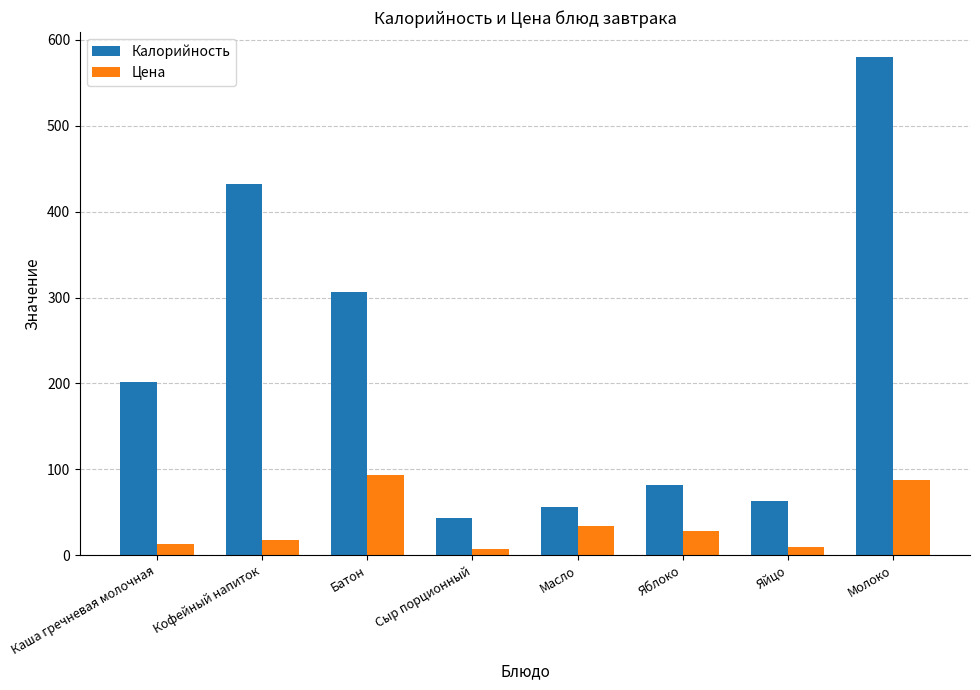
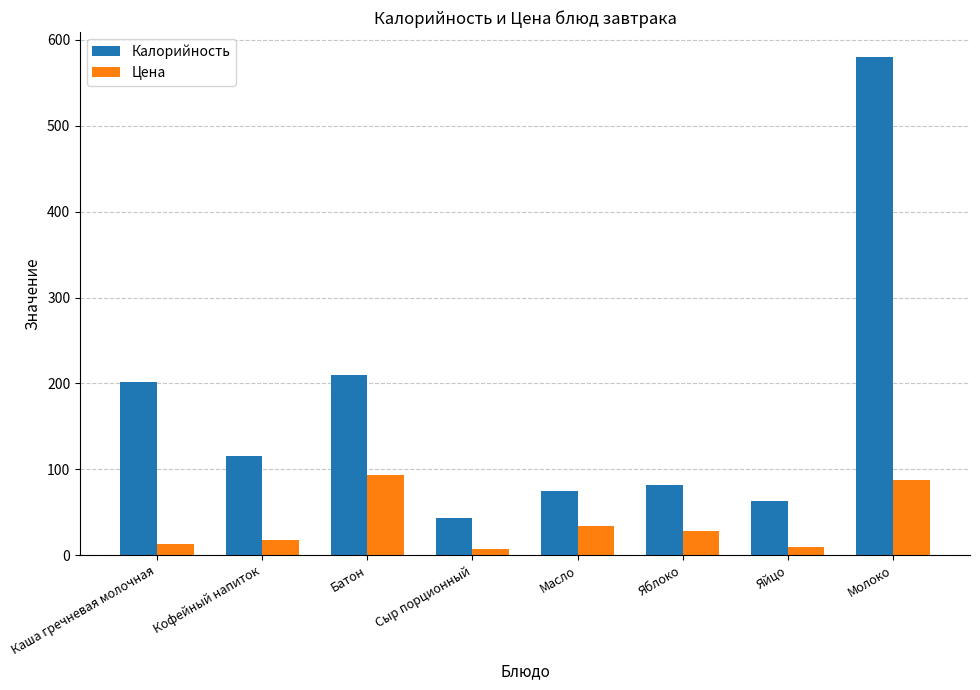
Калорийность, Кофейный напиток: 430 -> 120
Калорийность, Батон: 310 -> 210
Калорийность, Масло: 60 -> 80
